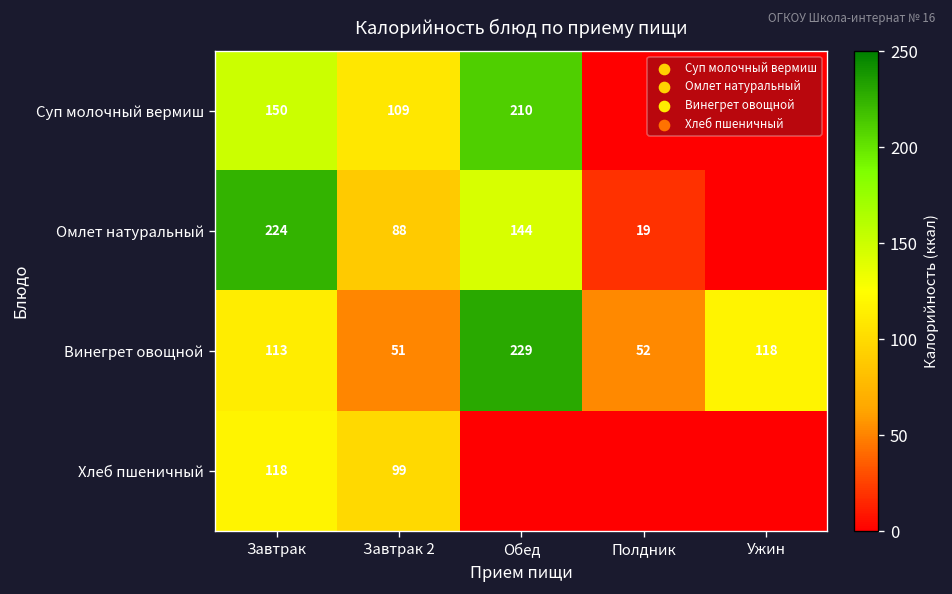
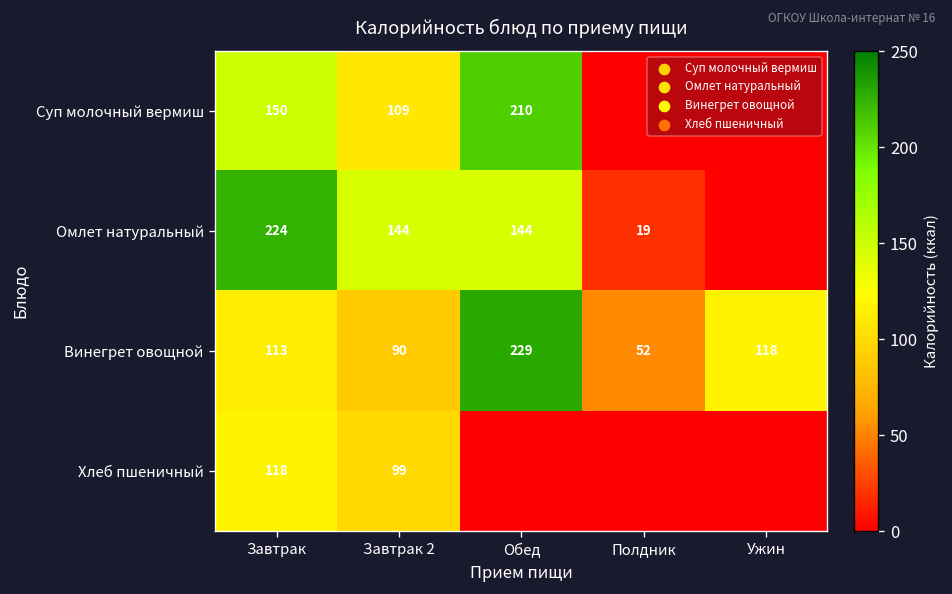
Омлет натуральный, Завтрак 2: 88 -> 144
Винегрет овощной, Завтрак 2: 51 -> 90
